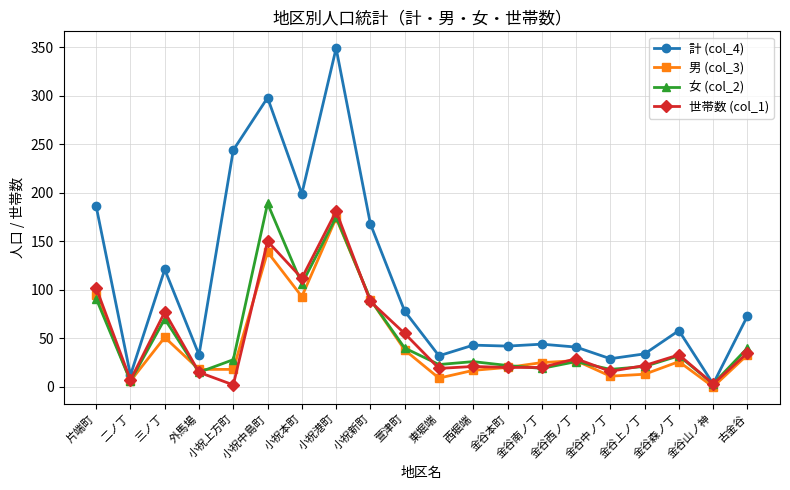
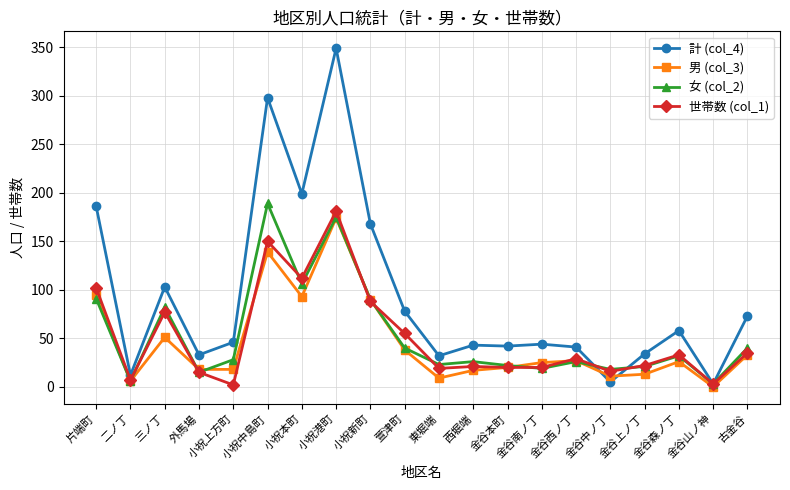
計 (col_4), 三ノ丁: 120 -> 100
女 (col_2), 三ノ丁: 70 -> 80
計 (col_4), 小祝上方町: 240 -> 50
計 (col_4), 金谷中ノ丁: 30 -> 10
